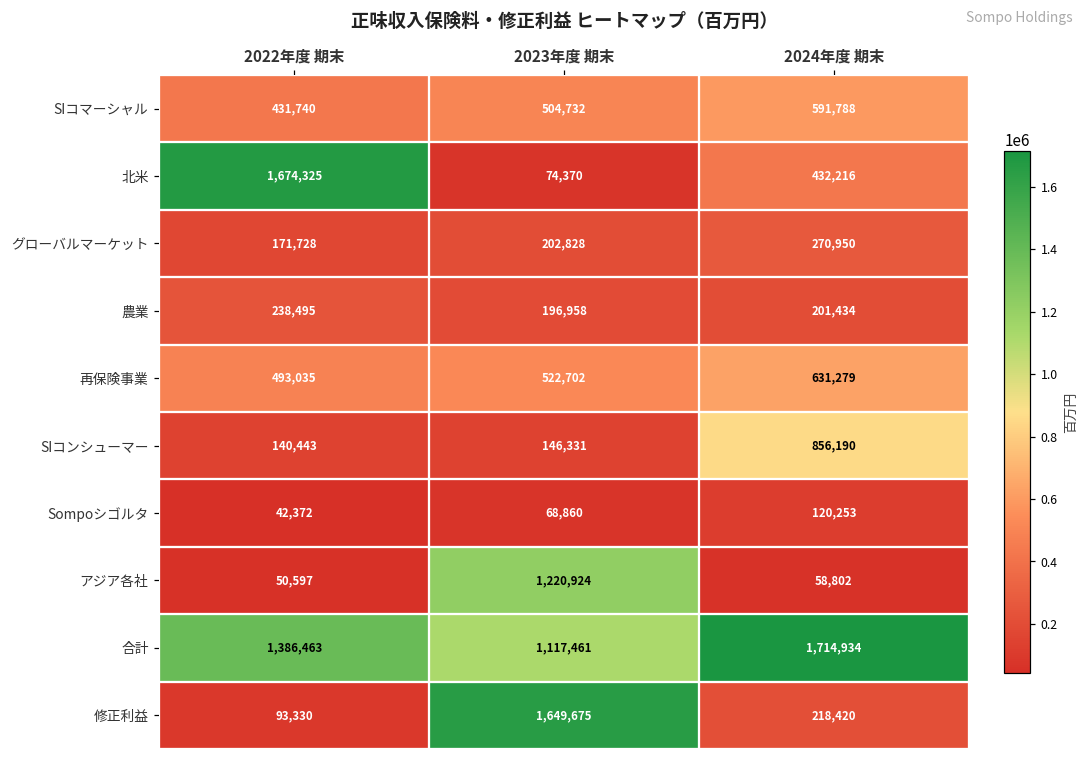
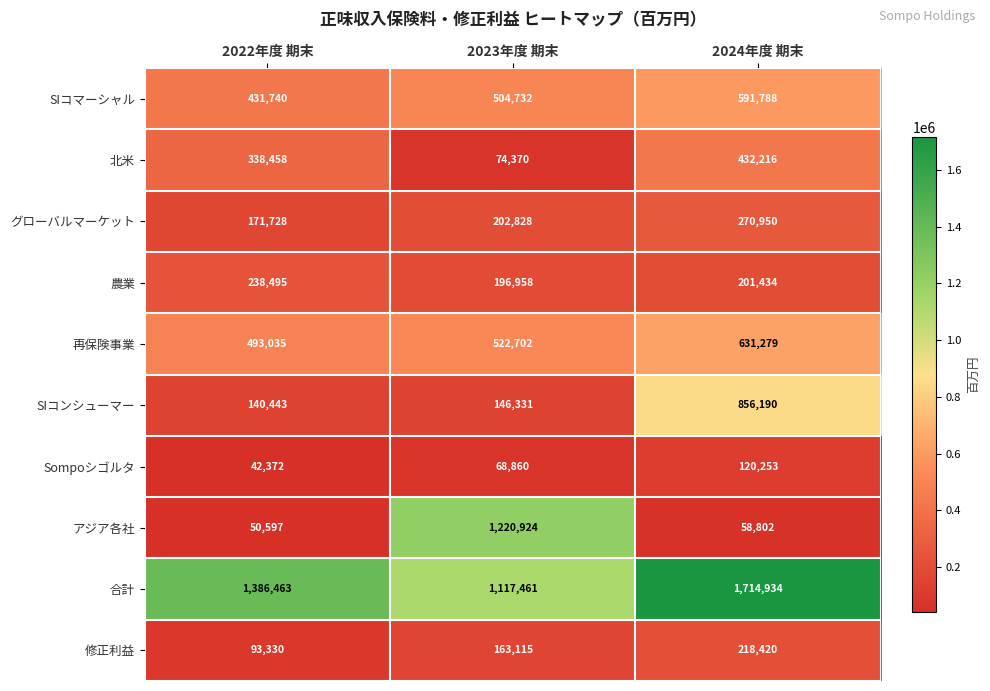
北米, 2022年度 期末: 1,674,325 -> 338,458
修正利益, 2023年度 期末: 1,649,675 -> 163,115
